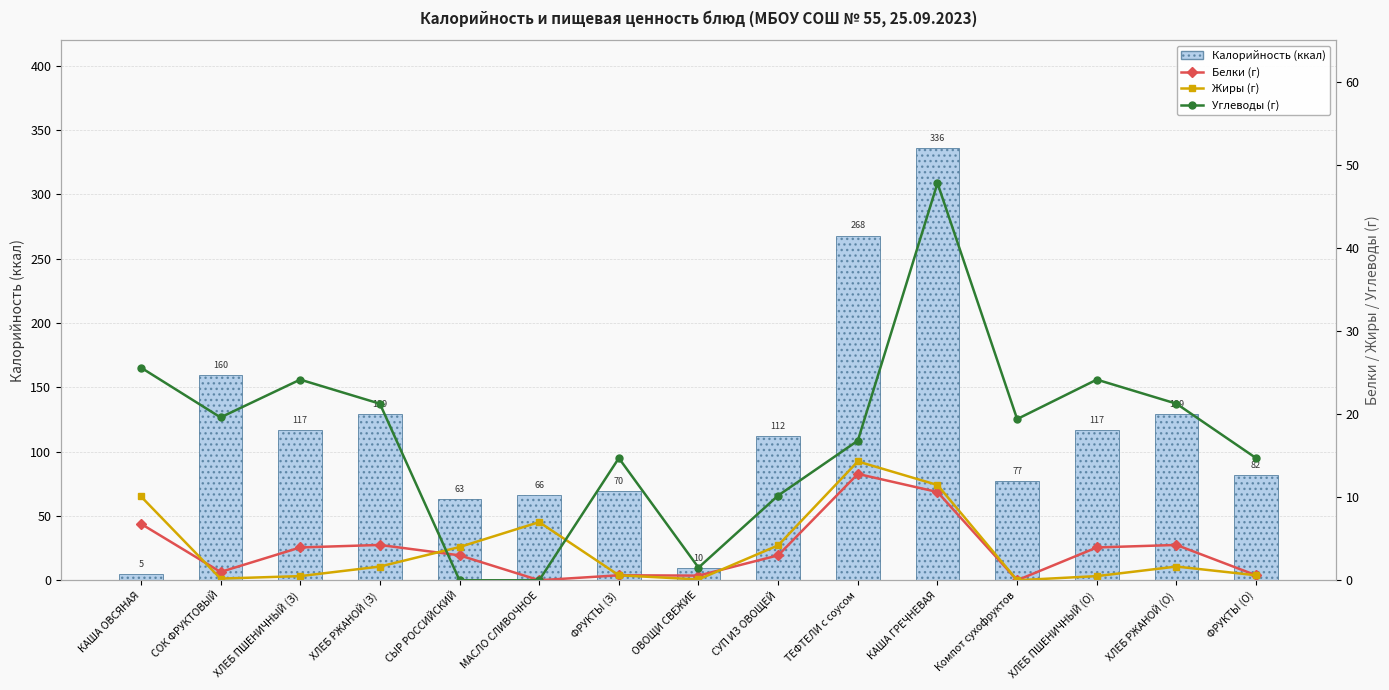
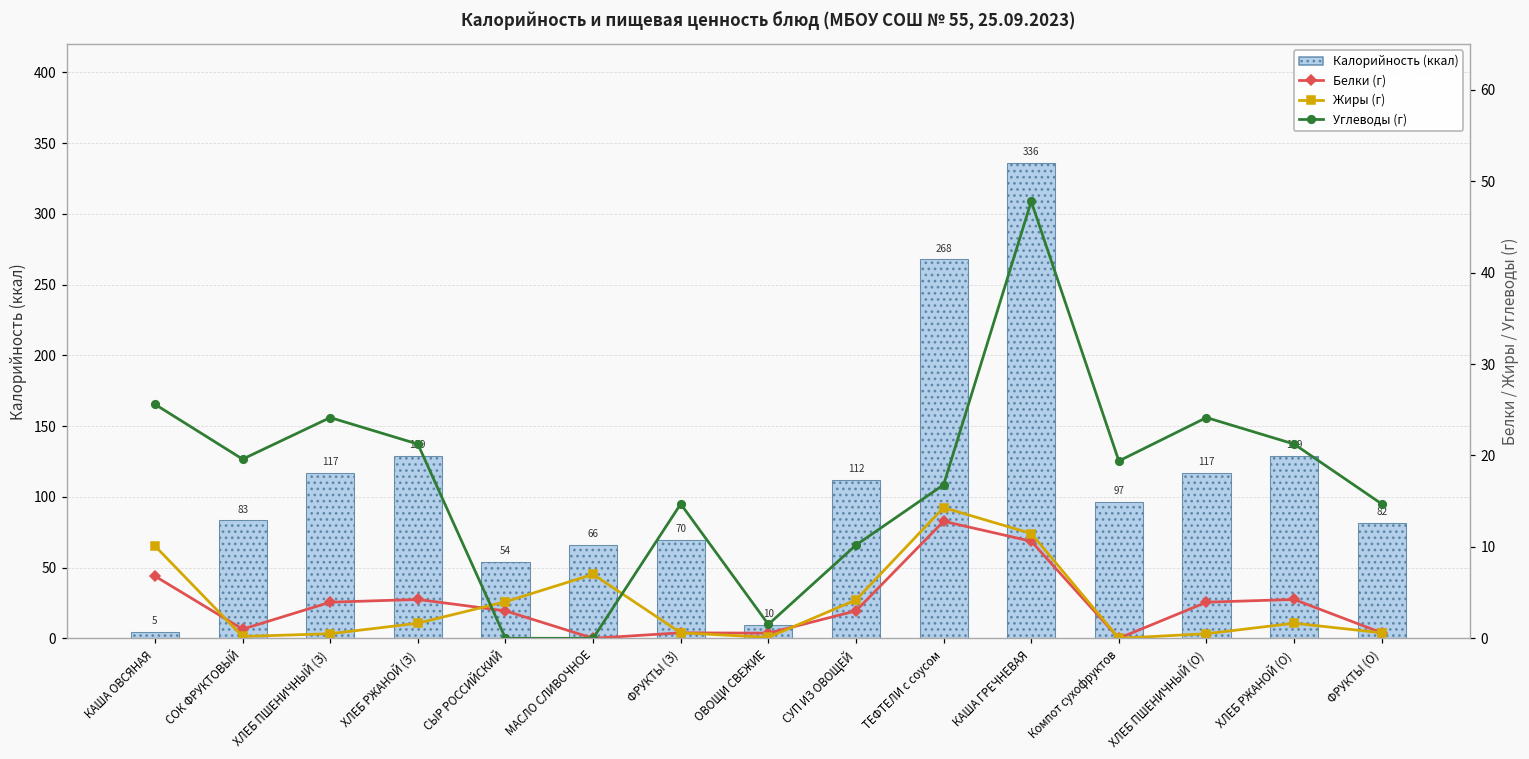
Калорийность (ккал), СОК ФРУКТОВЫЙ: 160 -> 83
Калорийность (ккал), СЫР РОССИЙСКИЙ: 63 -> 54
Калорийность (ккал), Компот сухофруктов: 77 -> 97
